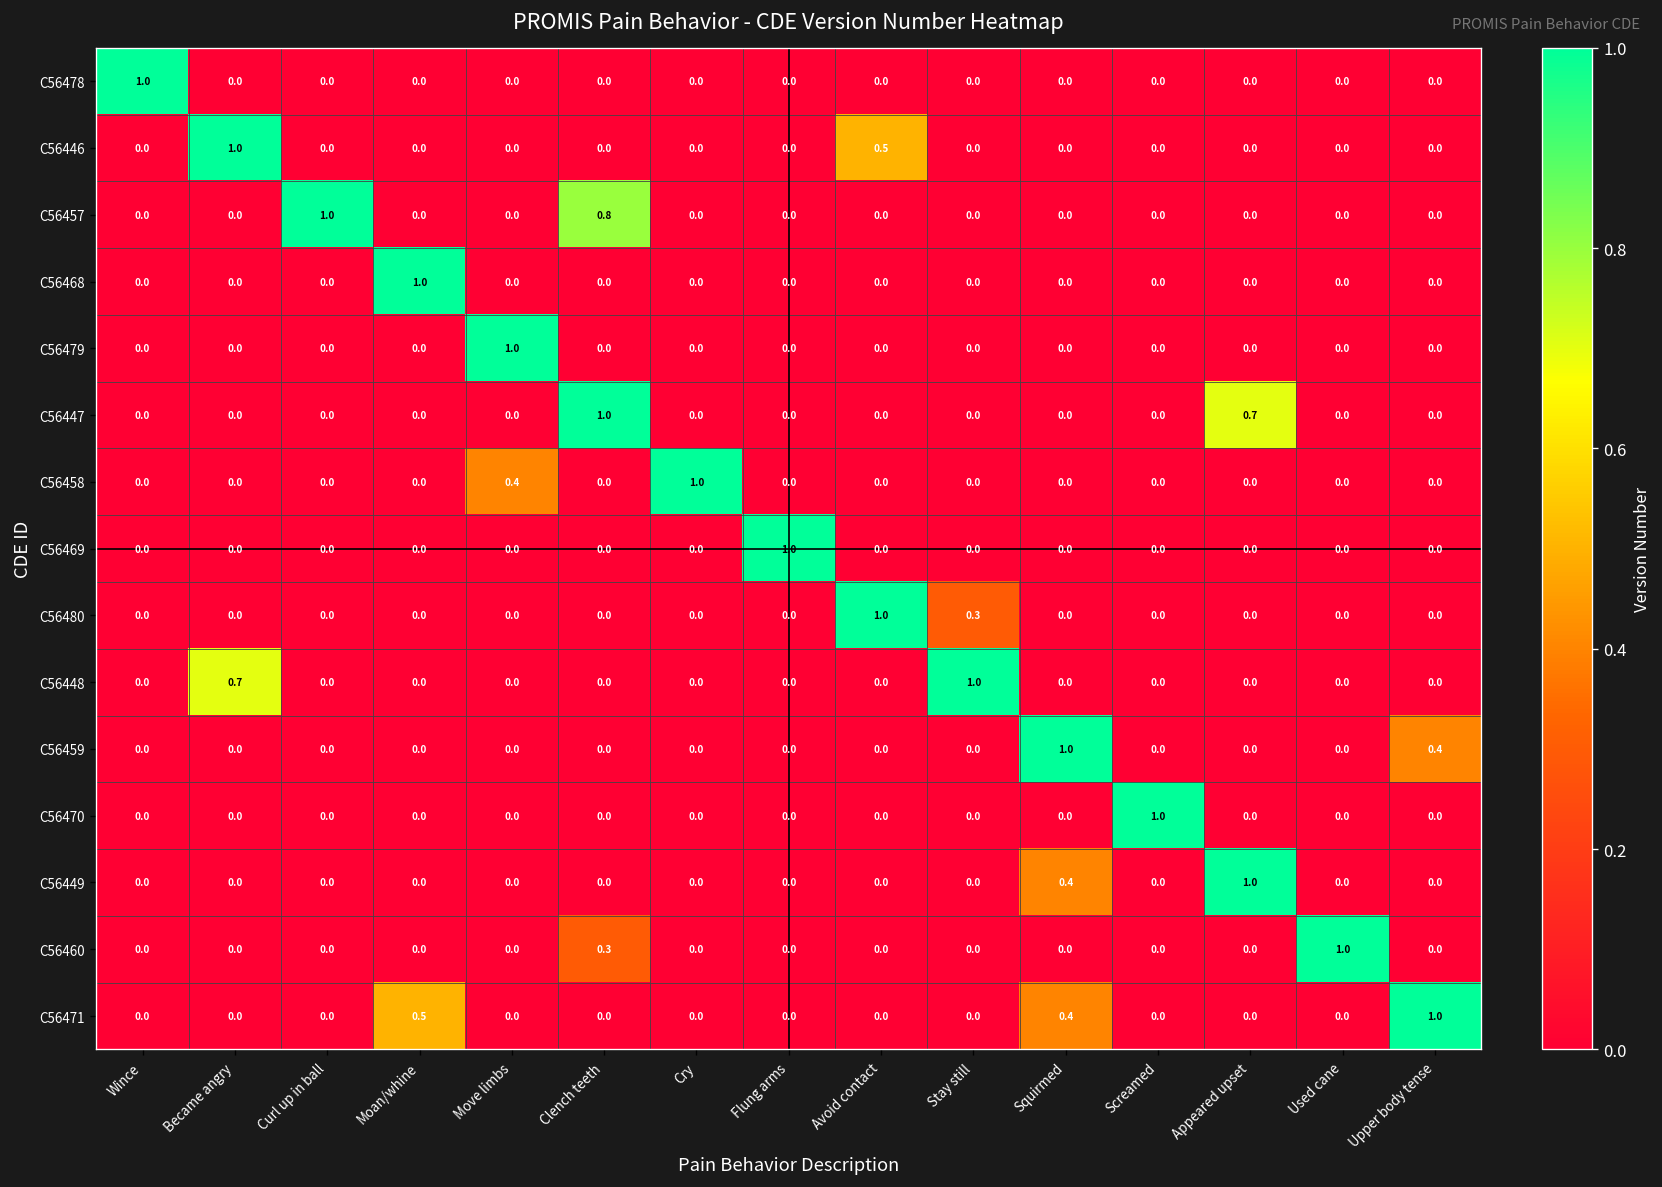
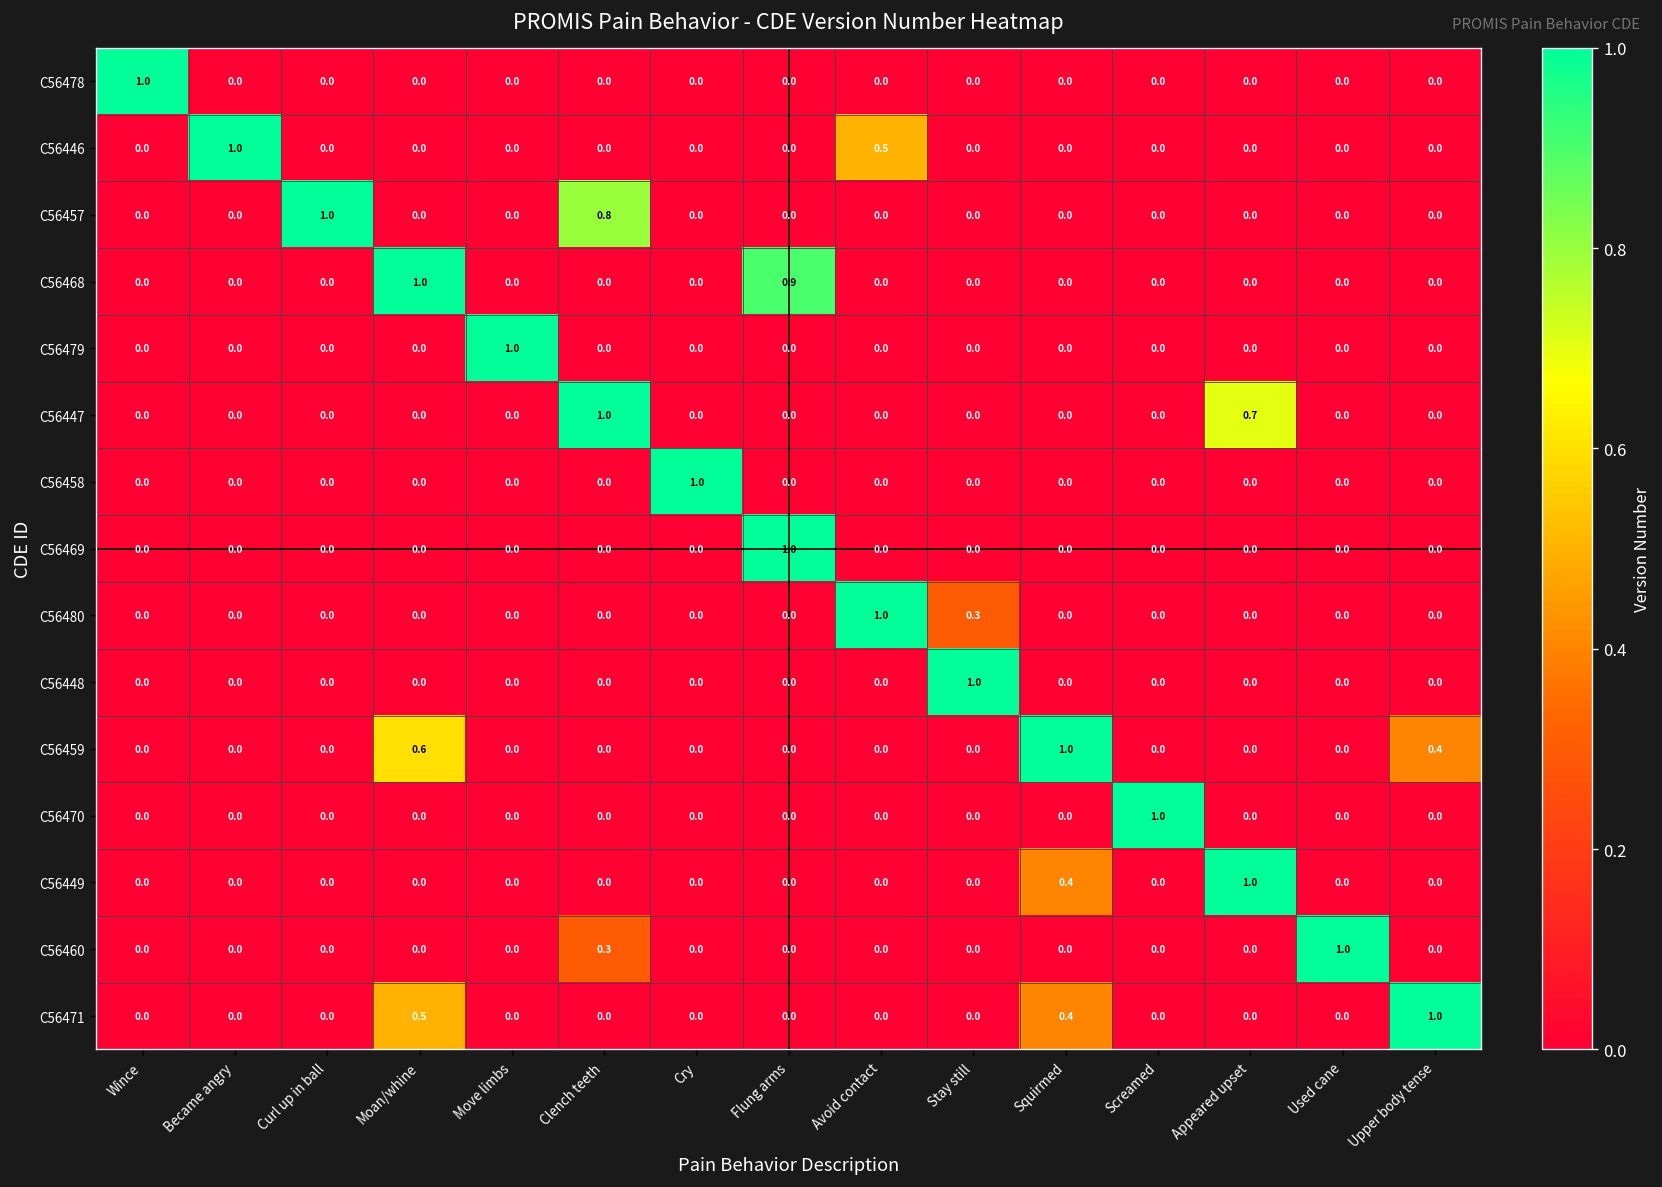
C56468, Flung arms: 0.0 -> 0.9
C56458, Move limbs: 0.4 -> 0.0
C56448, Became angry: 0.7 -> 0.0
C56459, Moan/whine: 0.0 -> 0.6
